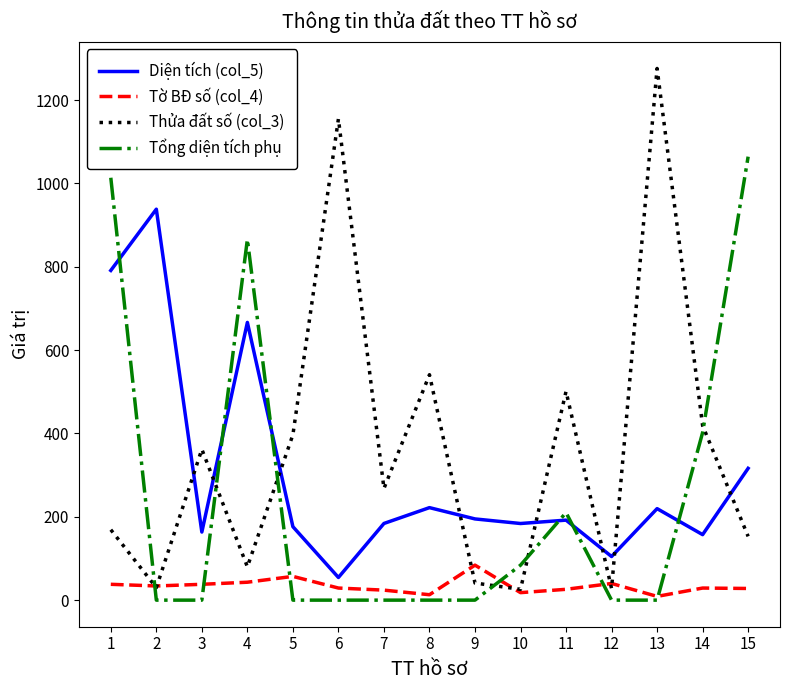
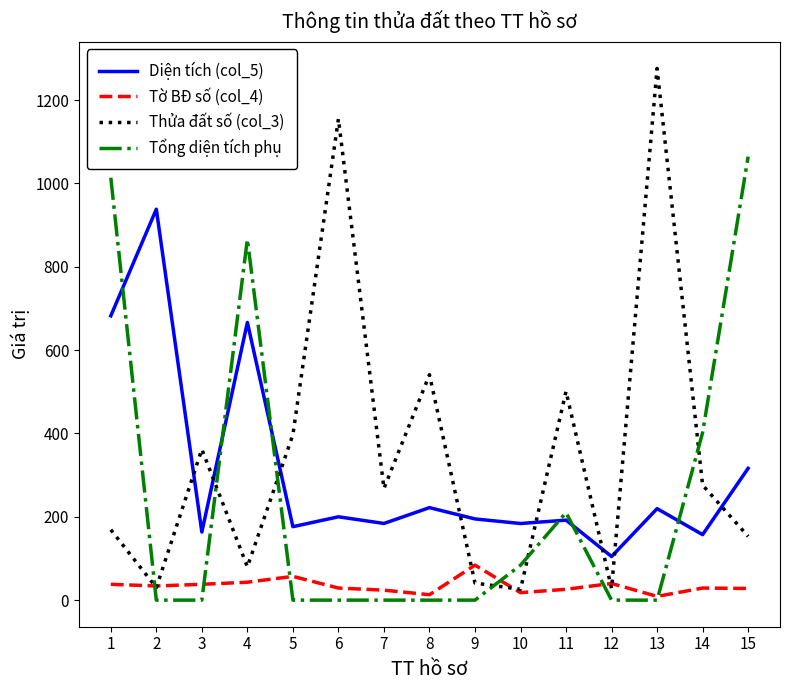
Diện tích (col_5), 1: 790 -> 680
Diện tích (col_5), 6: 50 -> 200
Thửa đất số (col_3), 14: 420 -> 280
